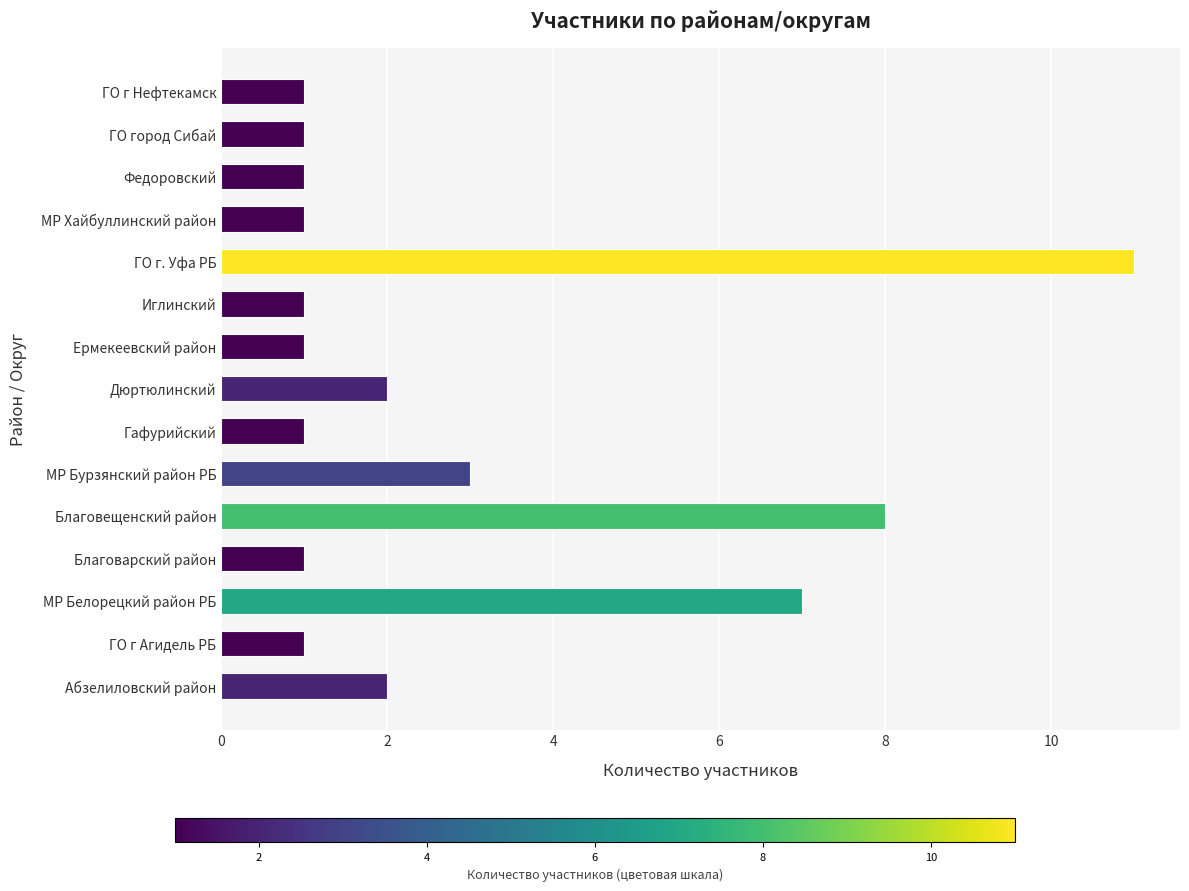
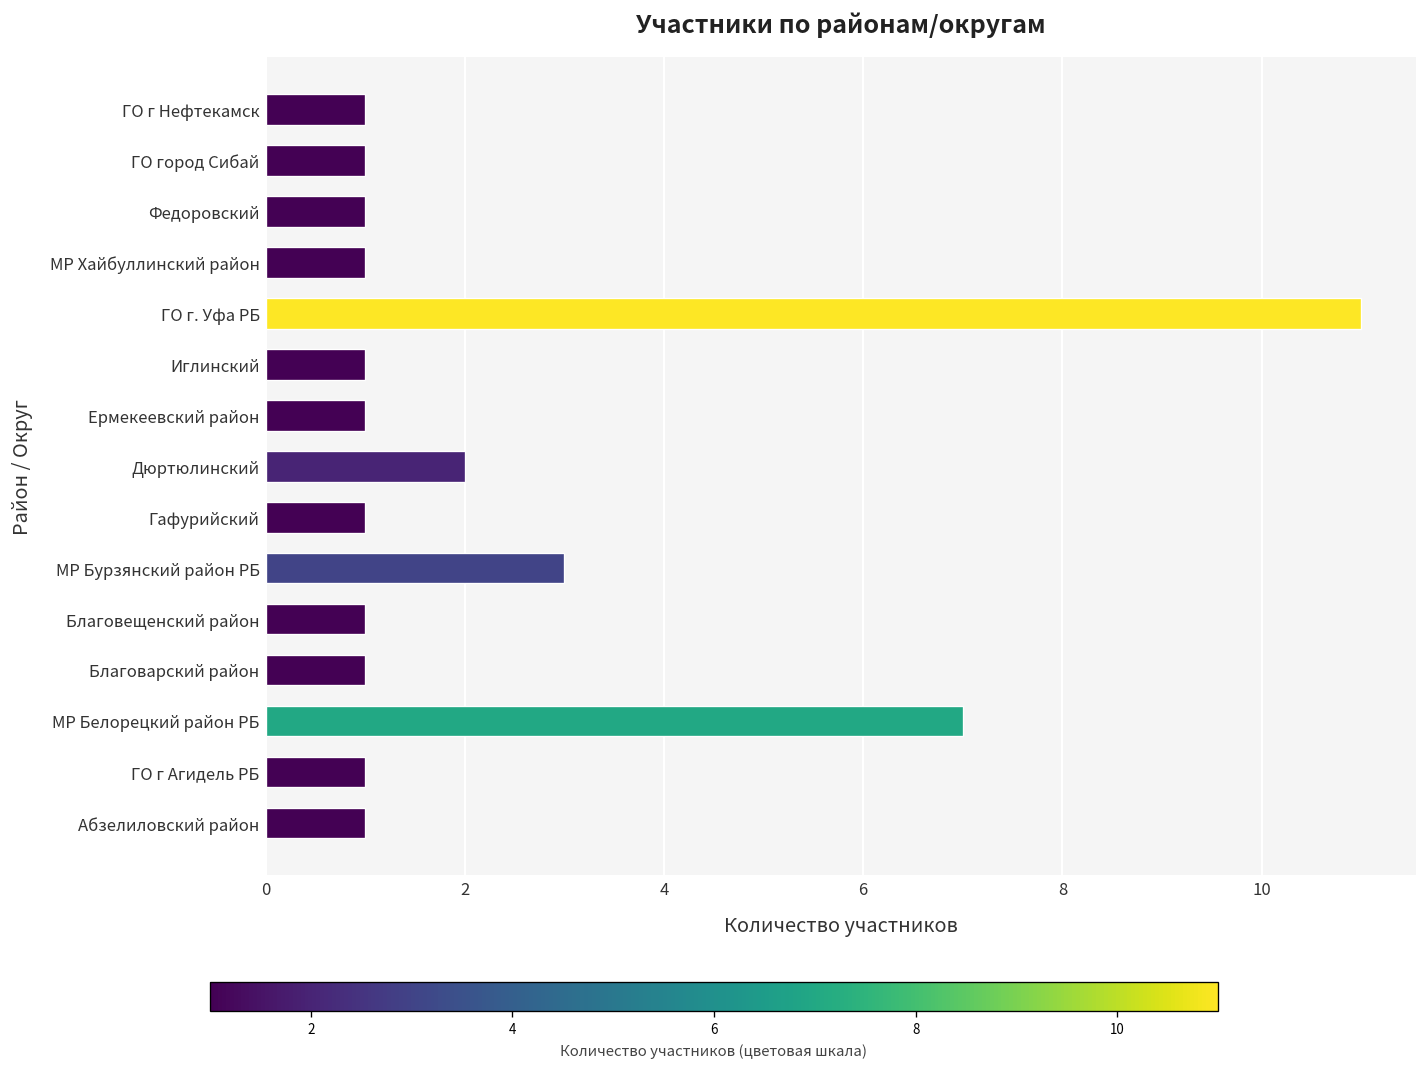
Благовещенский район: 8 -> 1
Абзелиловский район: 2 -> 1
